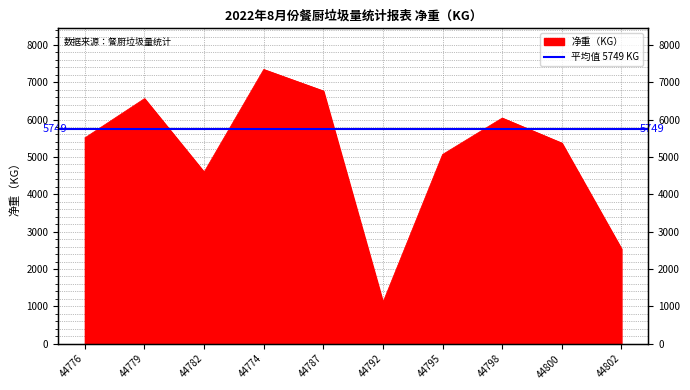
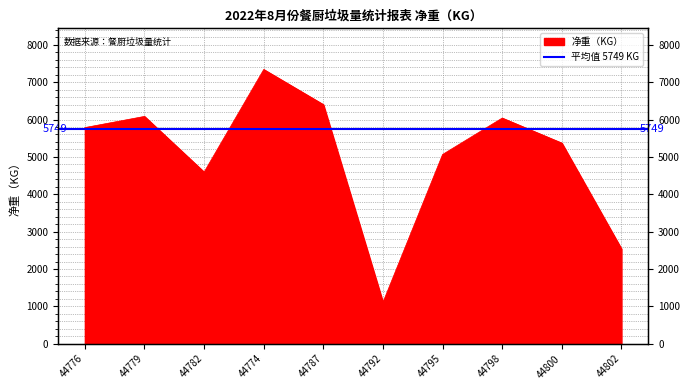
44776: 5500 -> 5800
44779: 6600 -> 6100
44787: 6800 -> 6400
